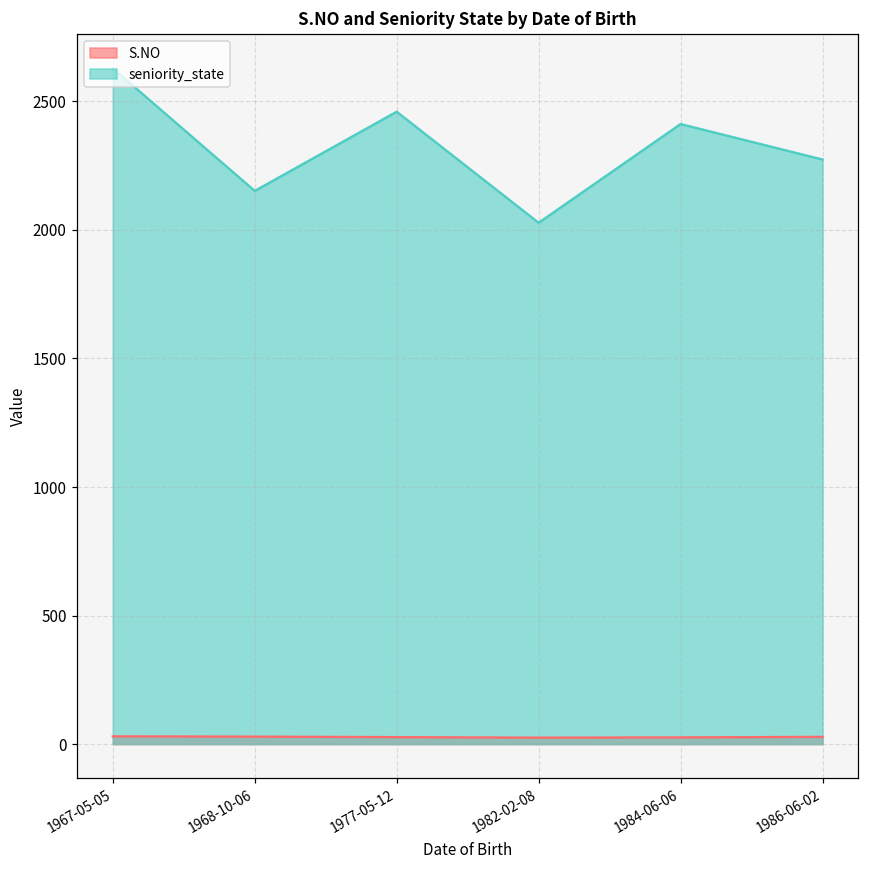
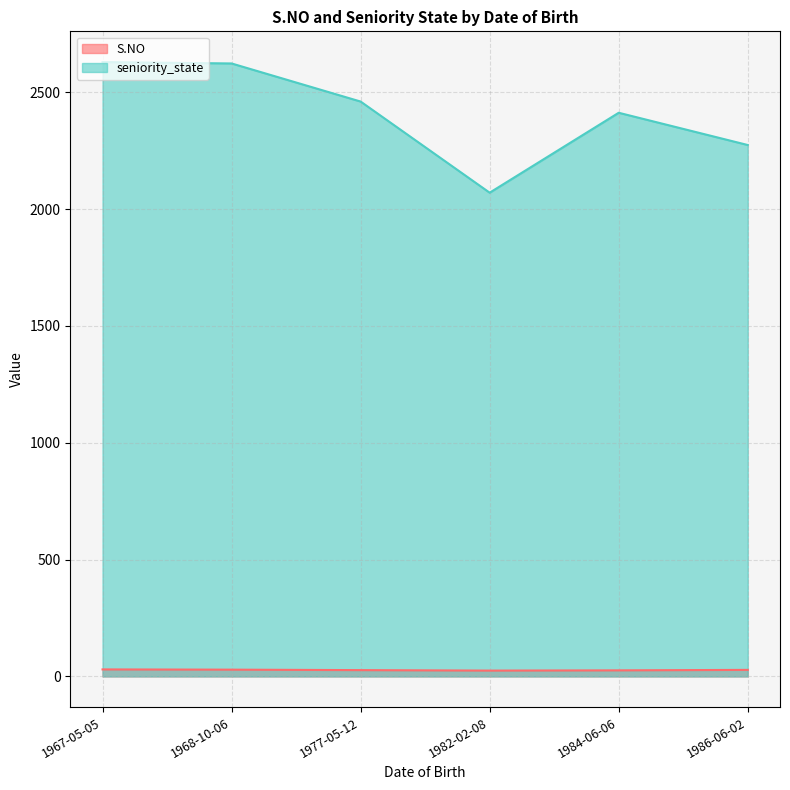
seniority_state, 1968-10-06: 2150 -> 2620
seniority_state, 1982-02-08: 2030 -> 2070
